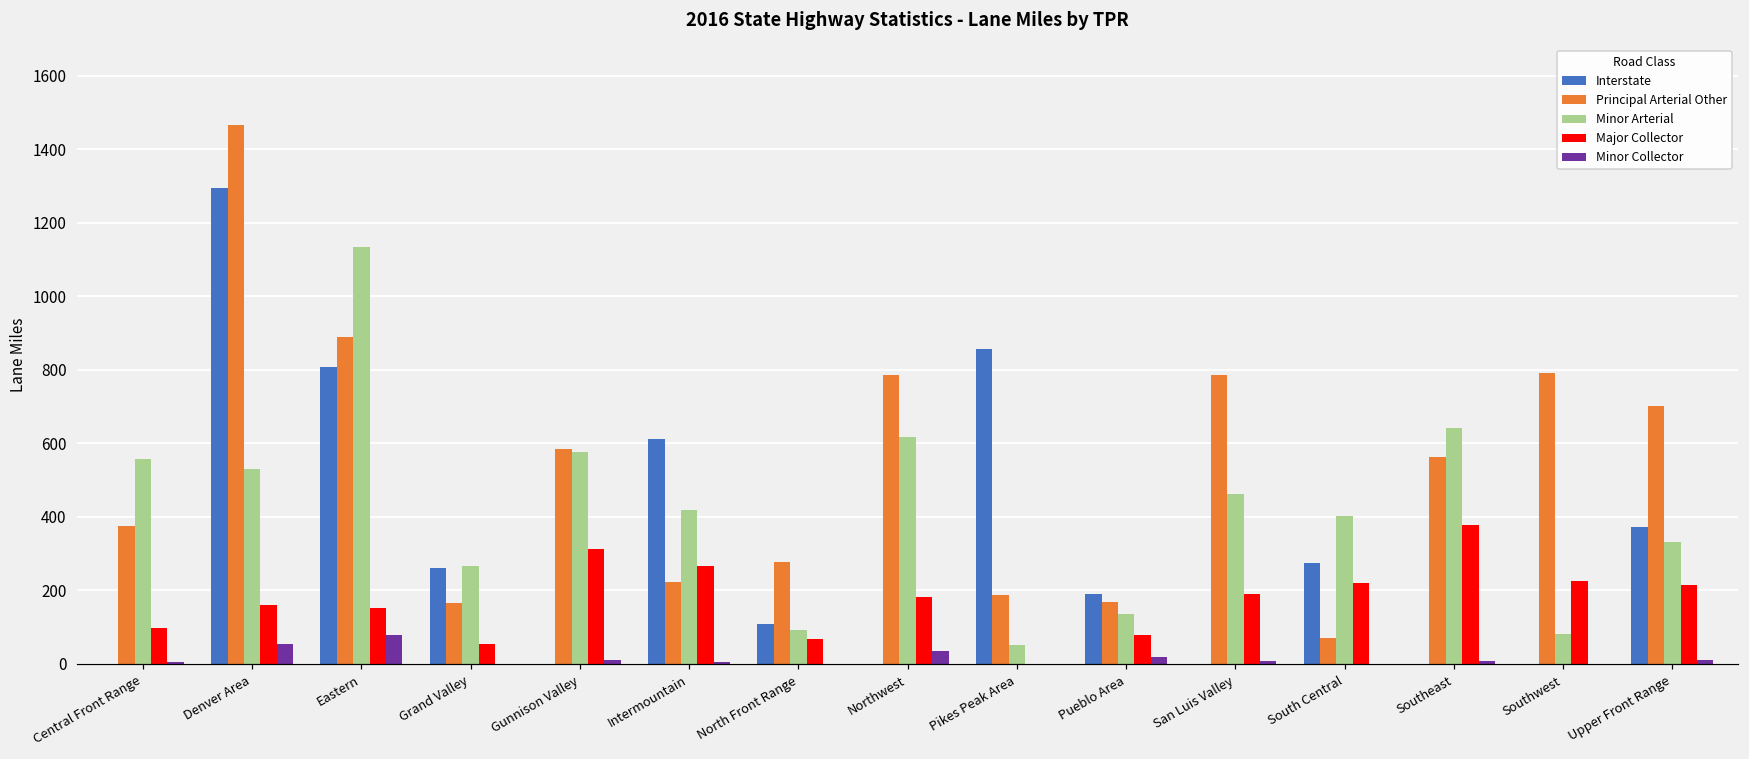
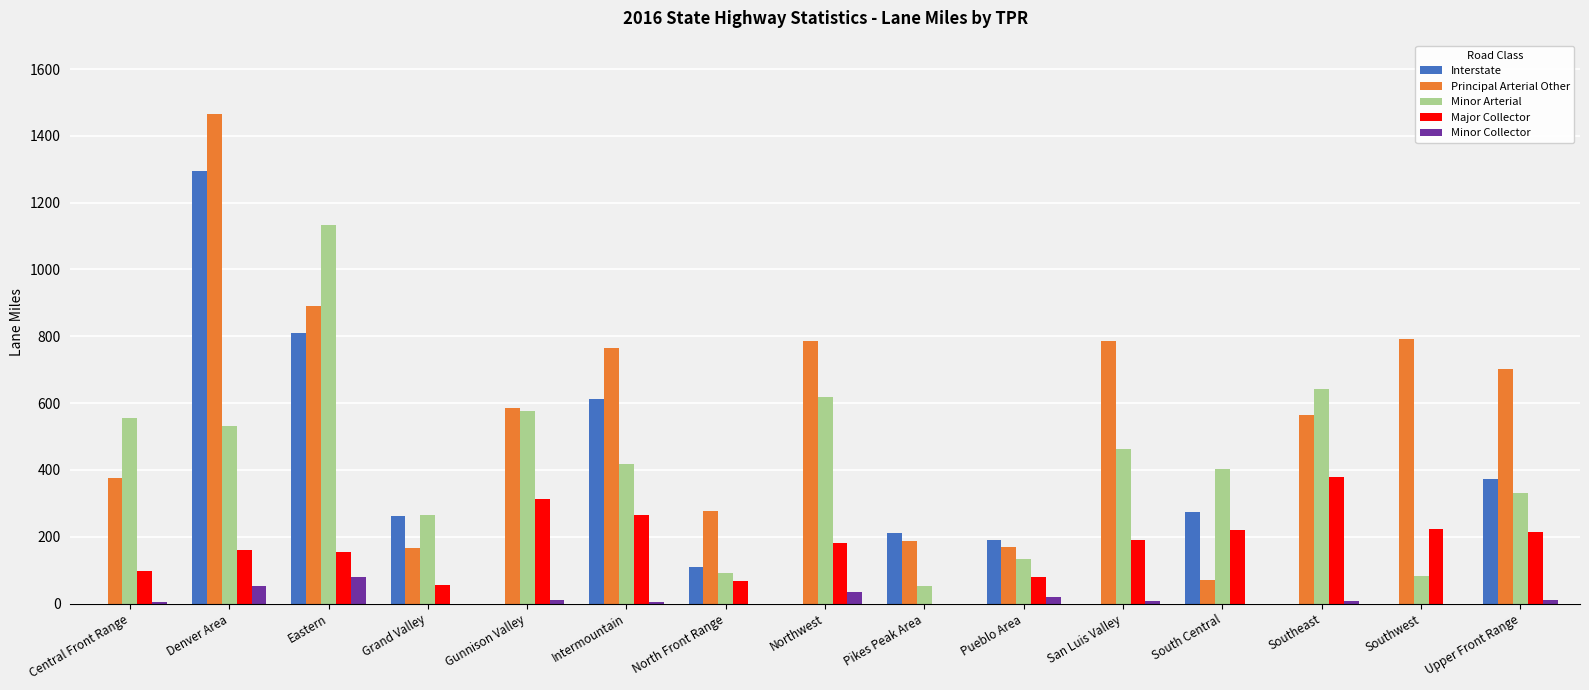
Principal Arterial Other, Intermountain: 220 -> 760
Interstate, Pikes Peak Area: 860 -> 210
